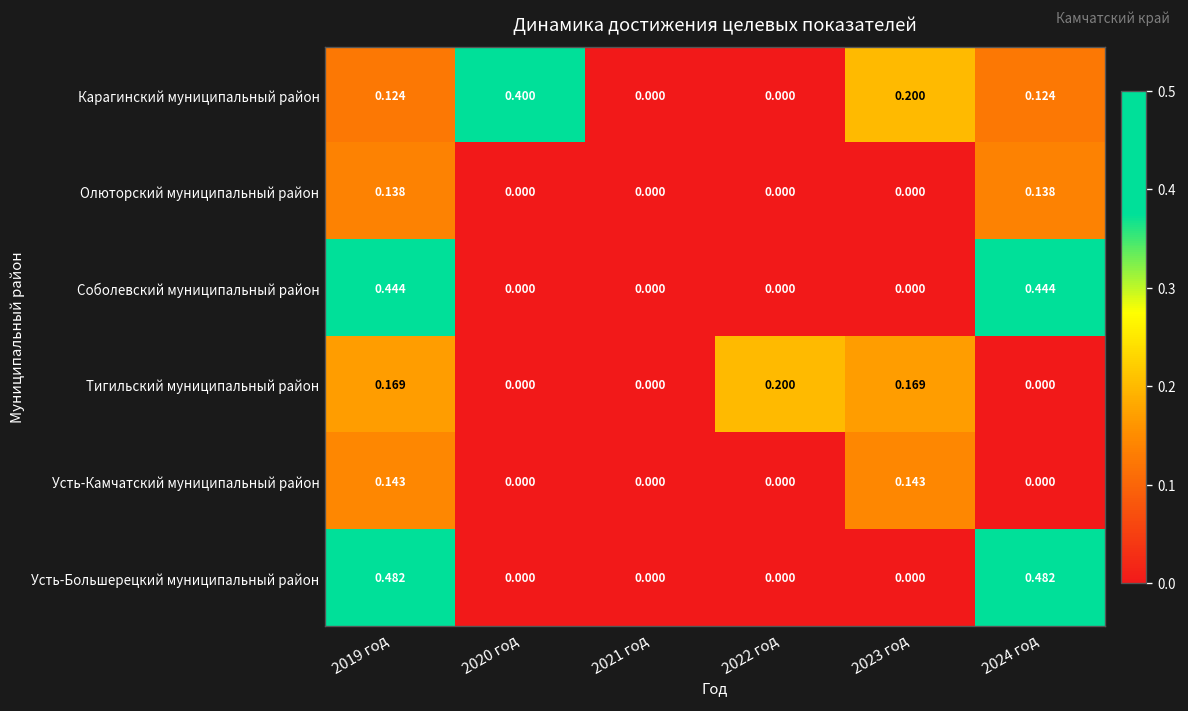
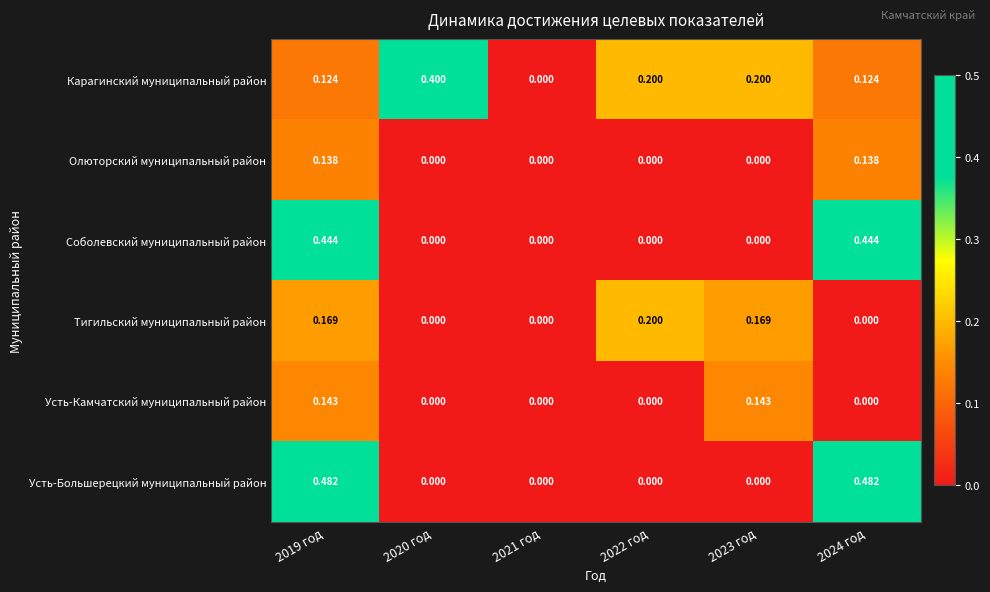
Карагинский муниципальный район, 2022 год: 0.000 -> 0.200
